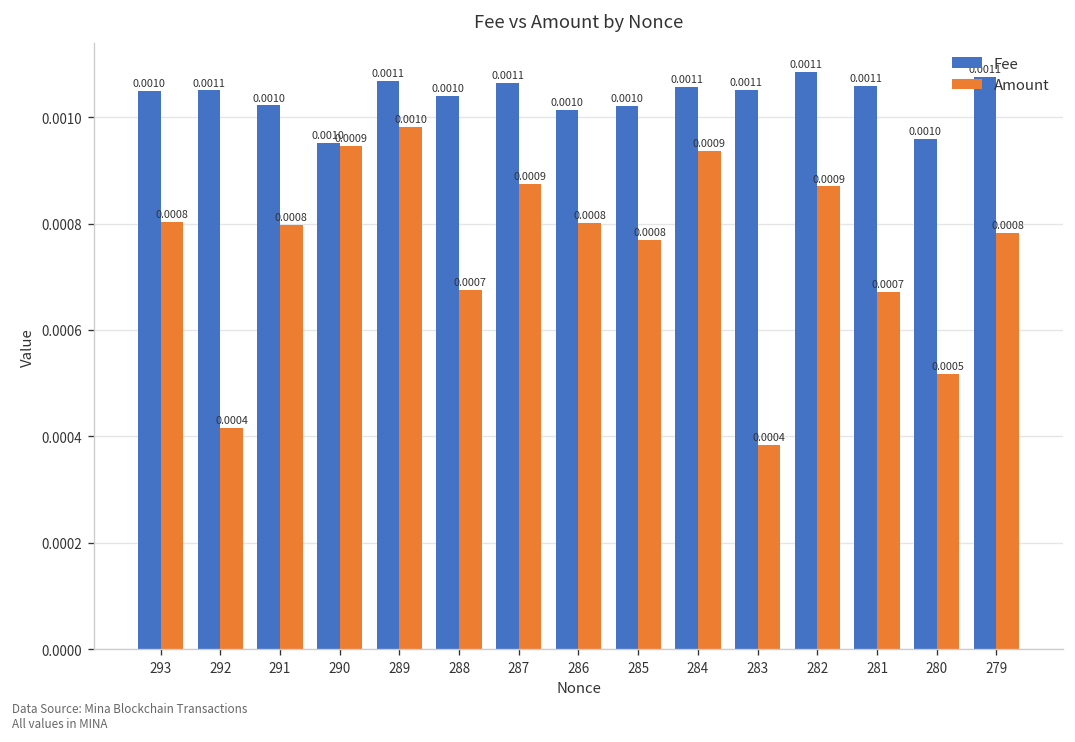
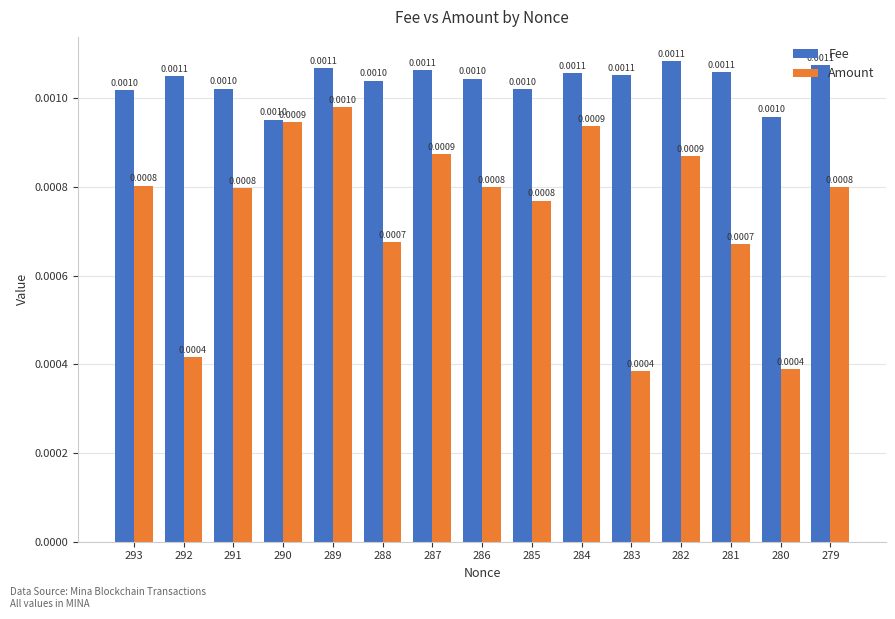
Fee, 293: 0.00105 -> 0.00102
Fee, 286: 0.00101 -> 0.00104
Amount, 280: 0.0005 -> 0.0004
Amount, 279: 0.00078 -> 0.00080
